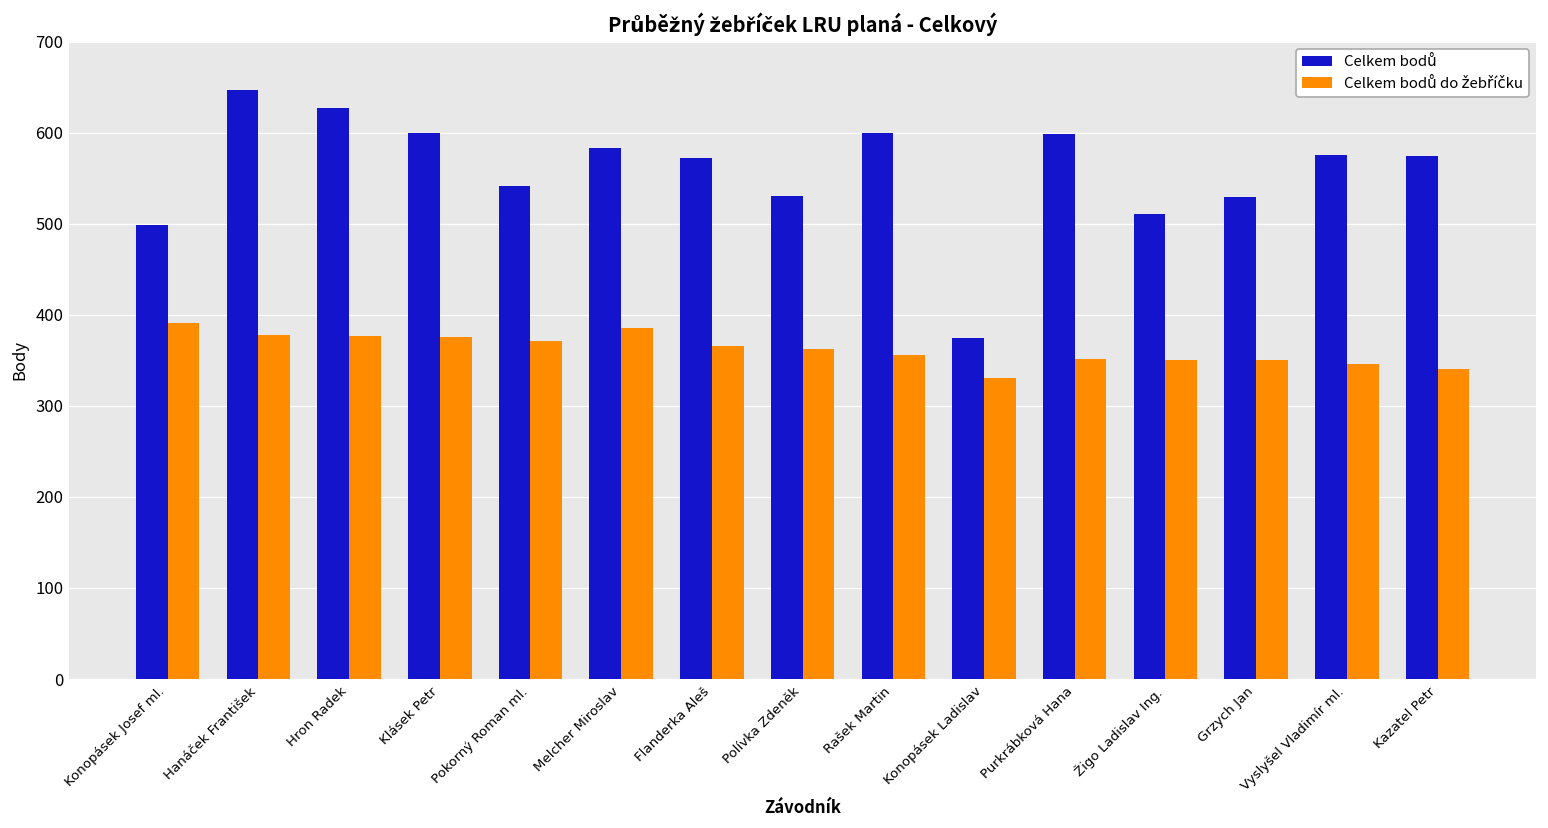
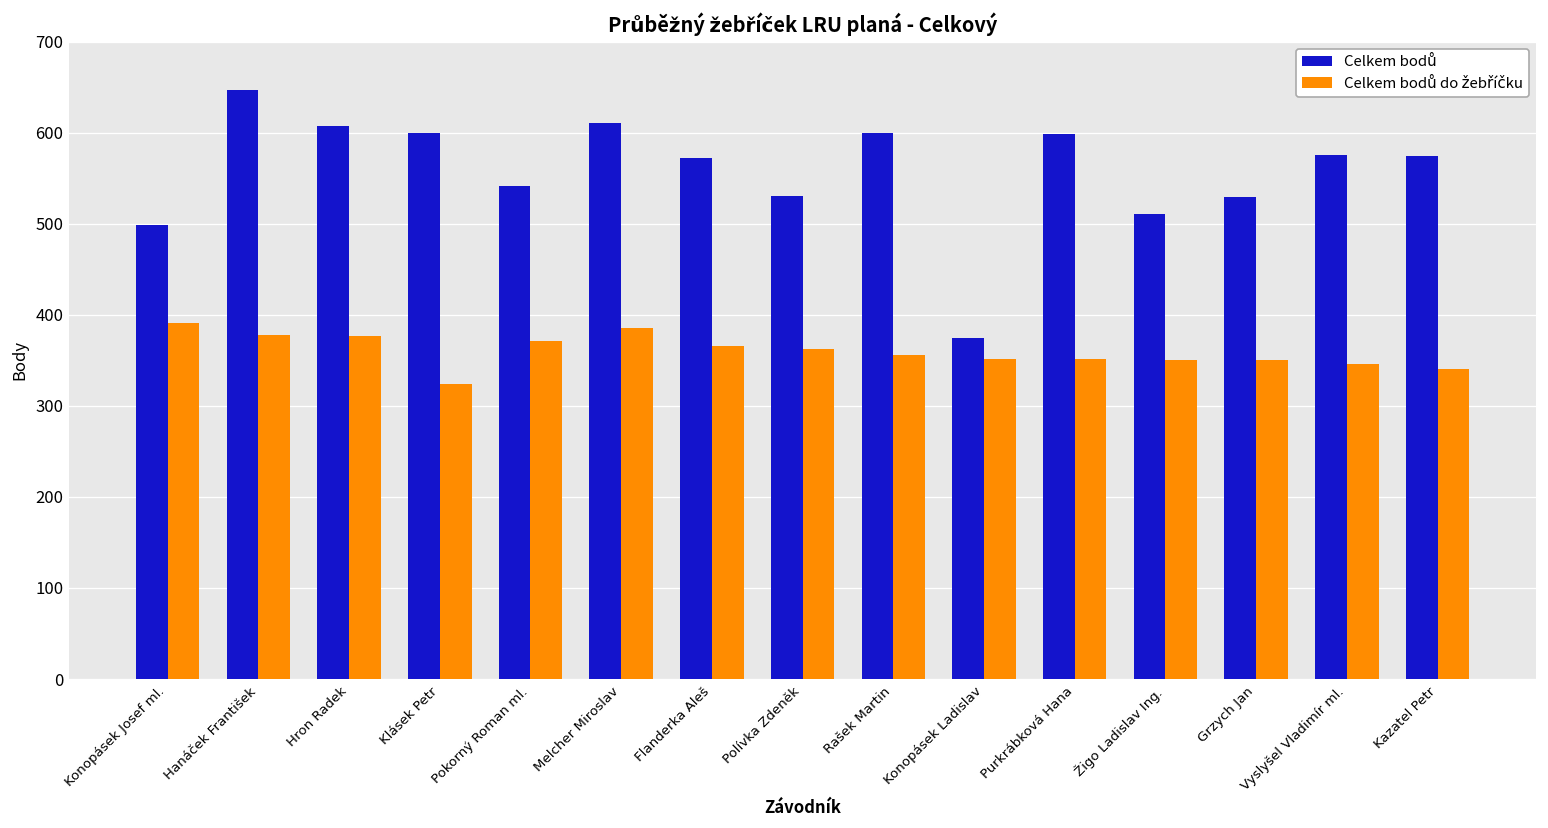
Celkem bodů, Hron Radek: 630 -> 610
Celkem bodů do žebříčku, Klásek Petr: 380 -> 320
Celkem bodů, Melcher Miroslav: 580 -> 610
Celkem bodů do žebříčku, Konopásek Ladislav: 330 -> 350
